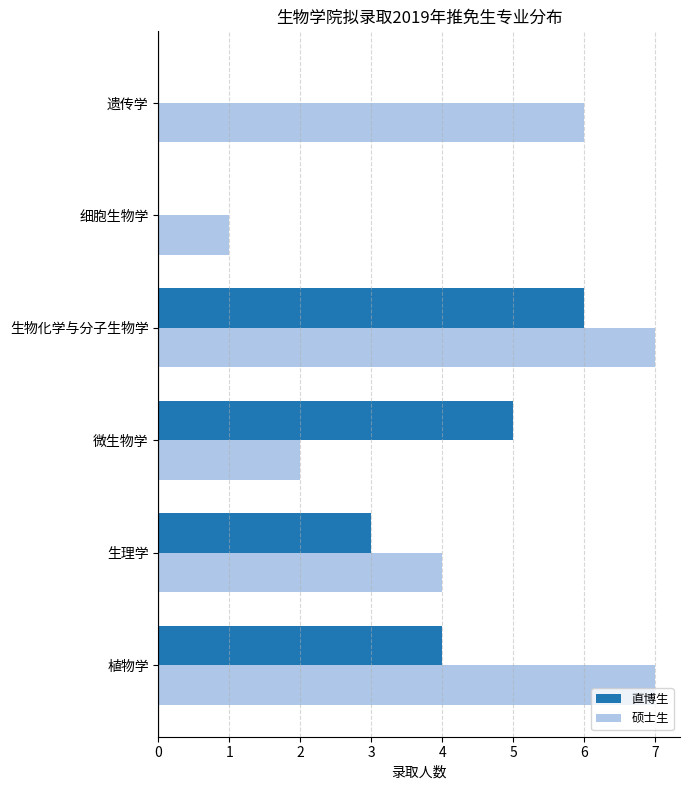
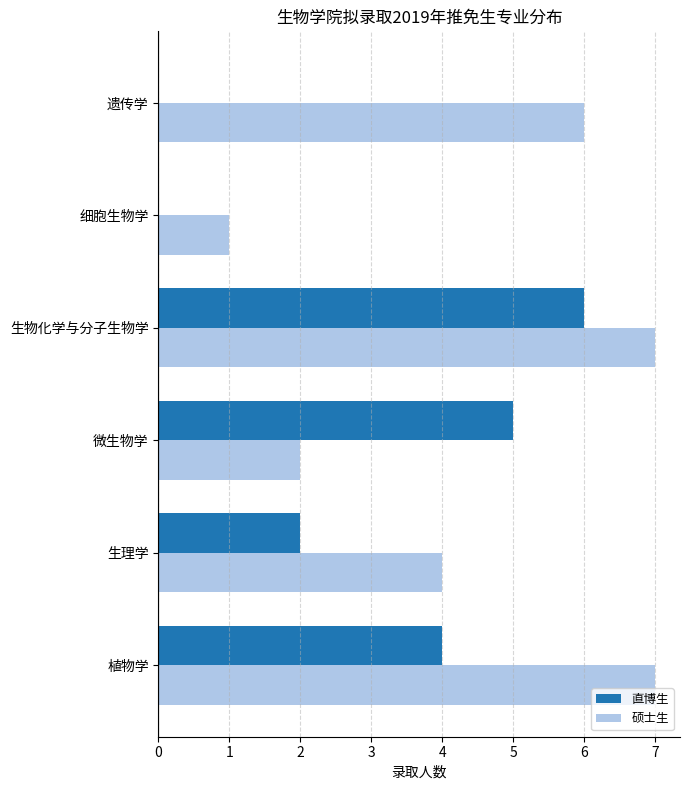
直博生, 生理学: 3 -> 2
